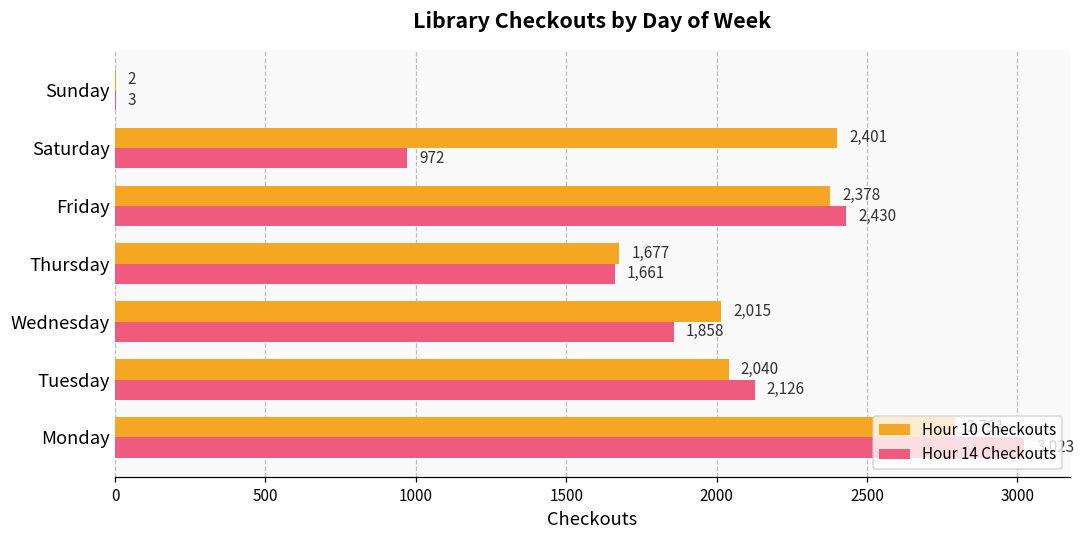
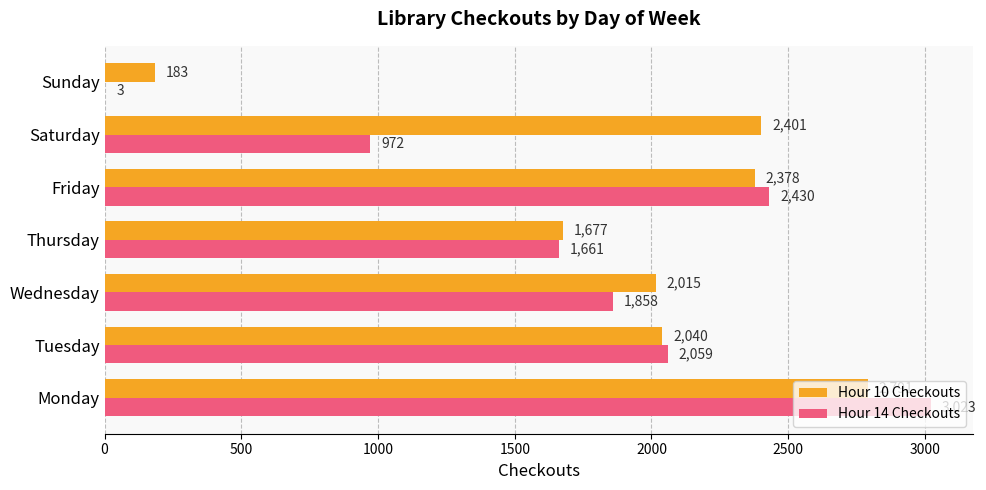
Hour 10 Checkouts, Sunday: 2 -> 183
Hour 14 Checkouts, Tuesday: 2,126 -> 2,059
